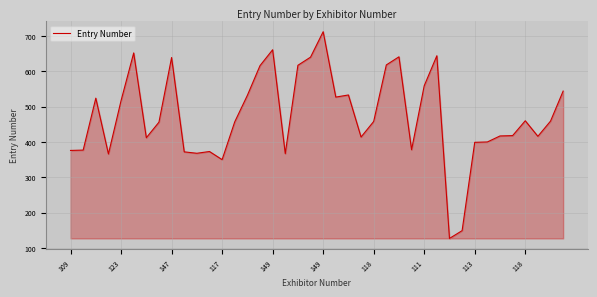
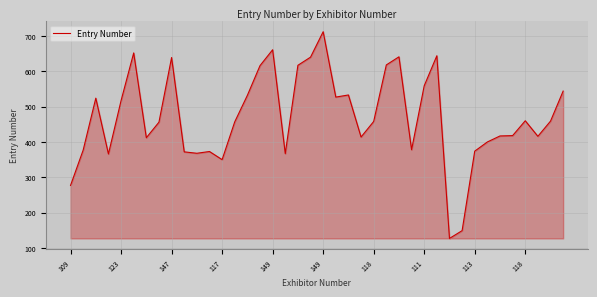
109: 380 -> 280
113: 400 -> 370
